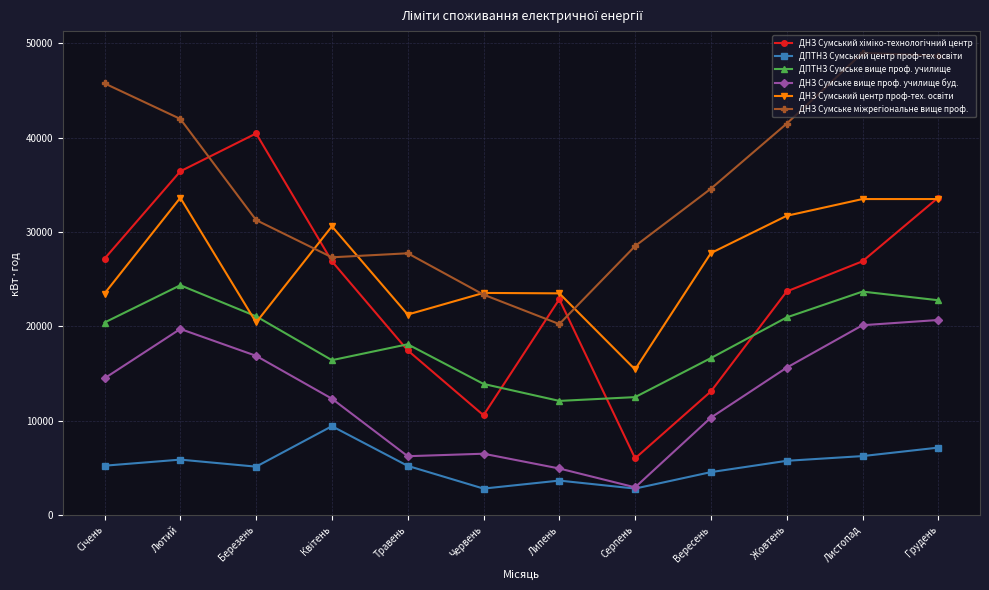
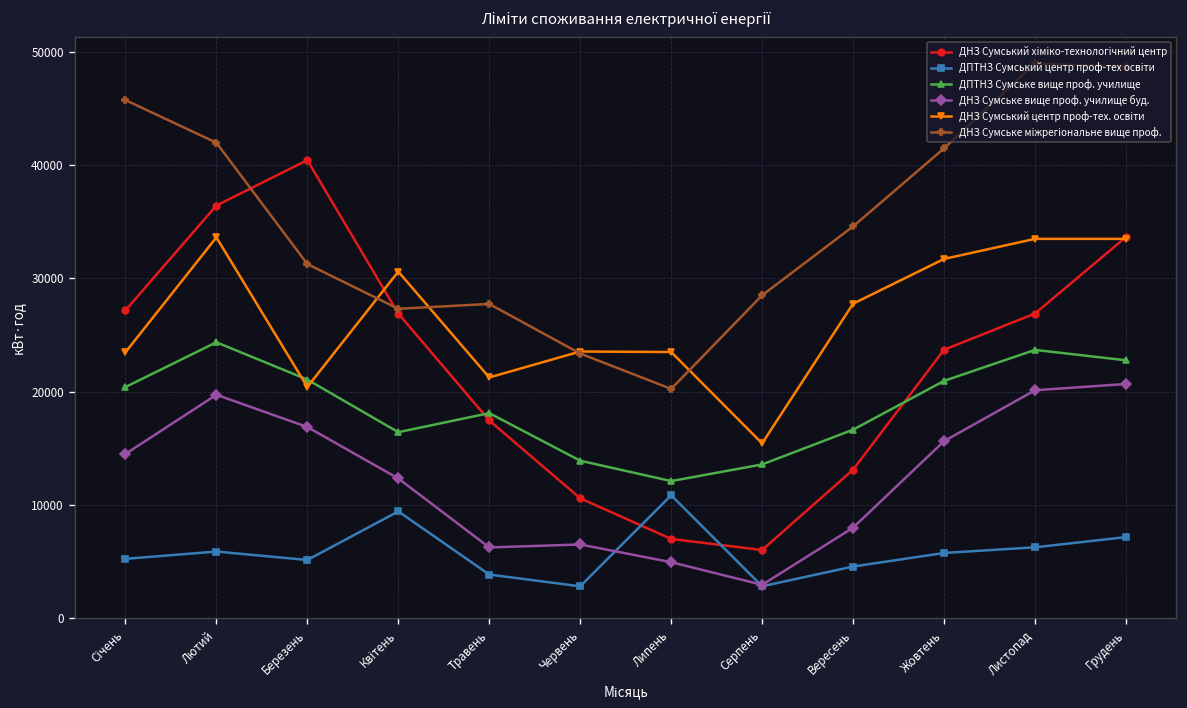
ДПТНЗ Сумський центр проф-тех освіти, Травень: 5000 -> 4000
ДНЗ Сумський хіміко-технологічний центр, Липень: 23000 -> 7000
ДПТНЗ Сумський центр проф-тех освіти, Липень: 4000 -> 11000
ДПТНЗ Сумське вище проф. училище, Серпень: 12000 -> 14000
ДНЗ Сумське вище проф. училище буд., Вересень: 10000 -> 8000
